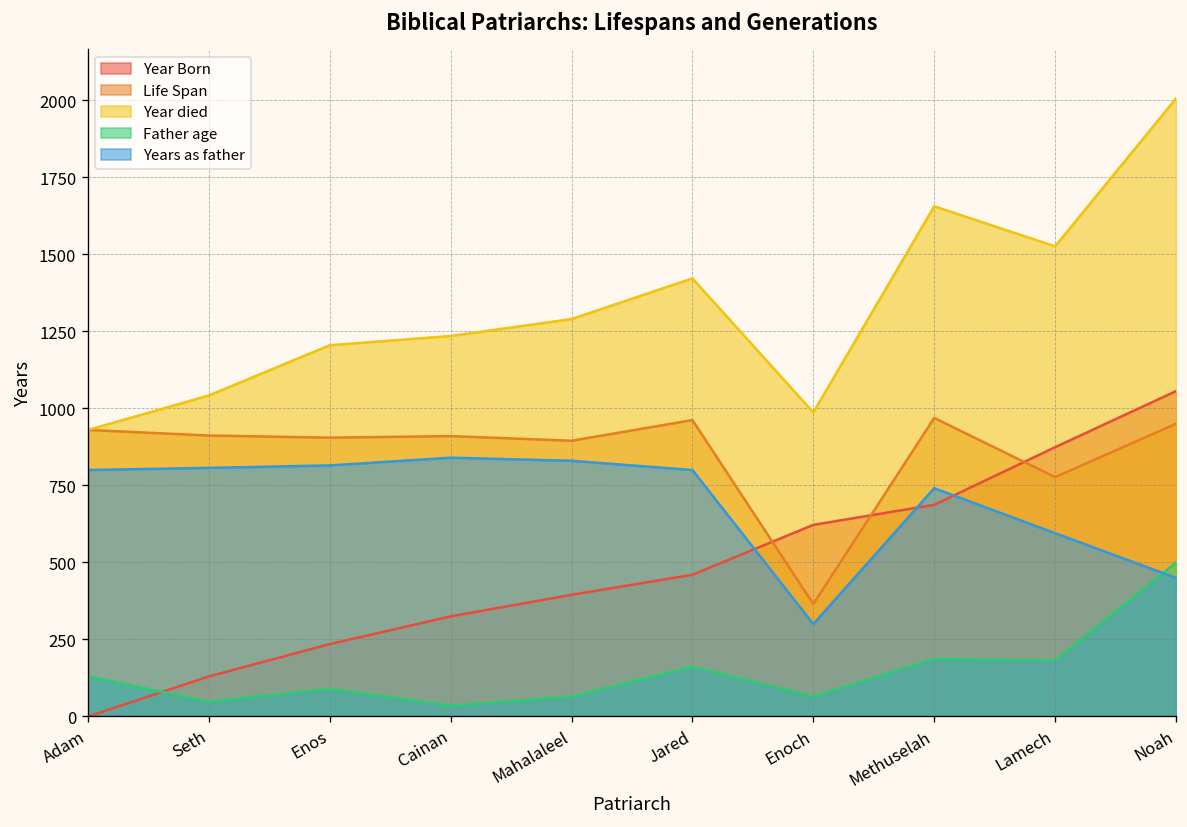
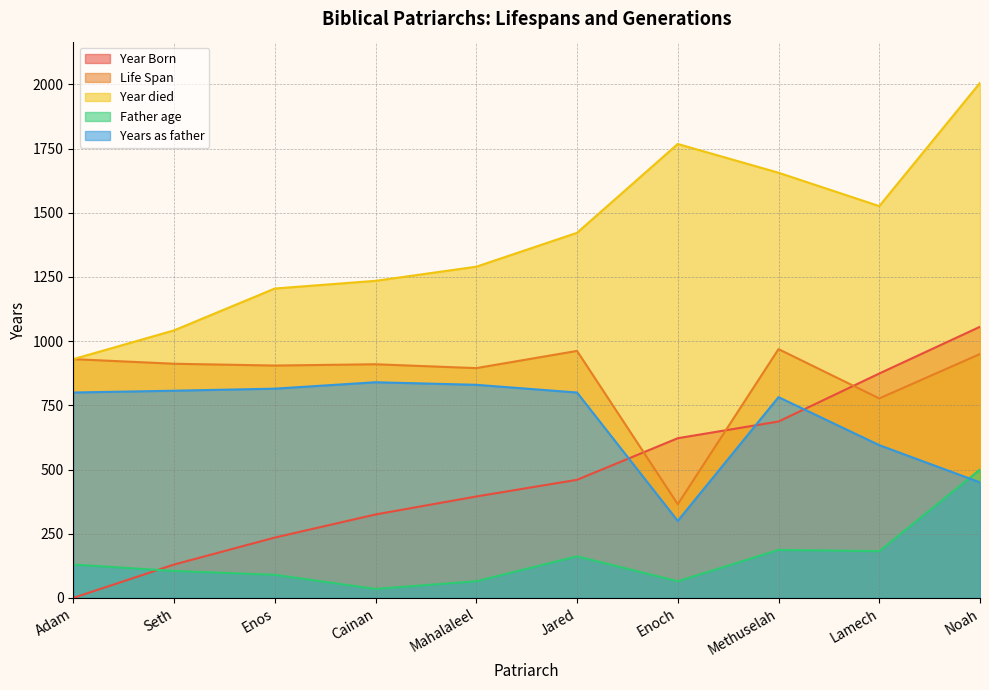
Father age, Seth: 50 -> 110
Year died, Enoch: 990 -> 1770
Years as father, Methuselah: 740 -> 780
